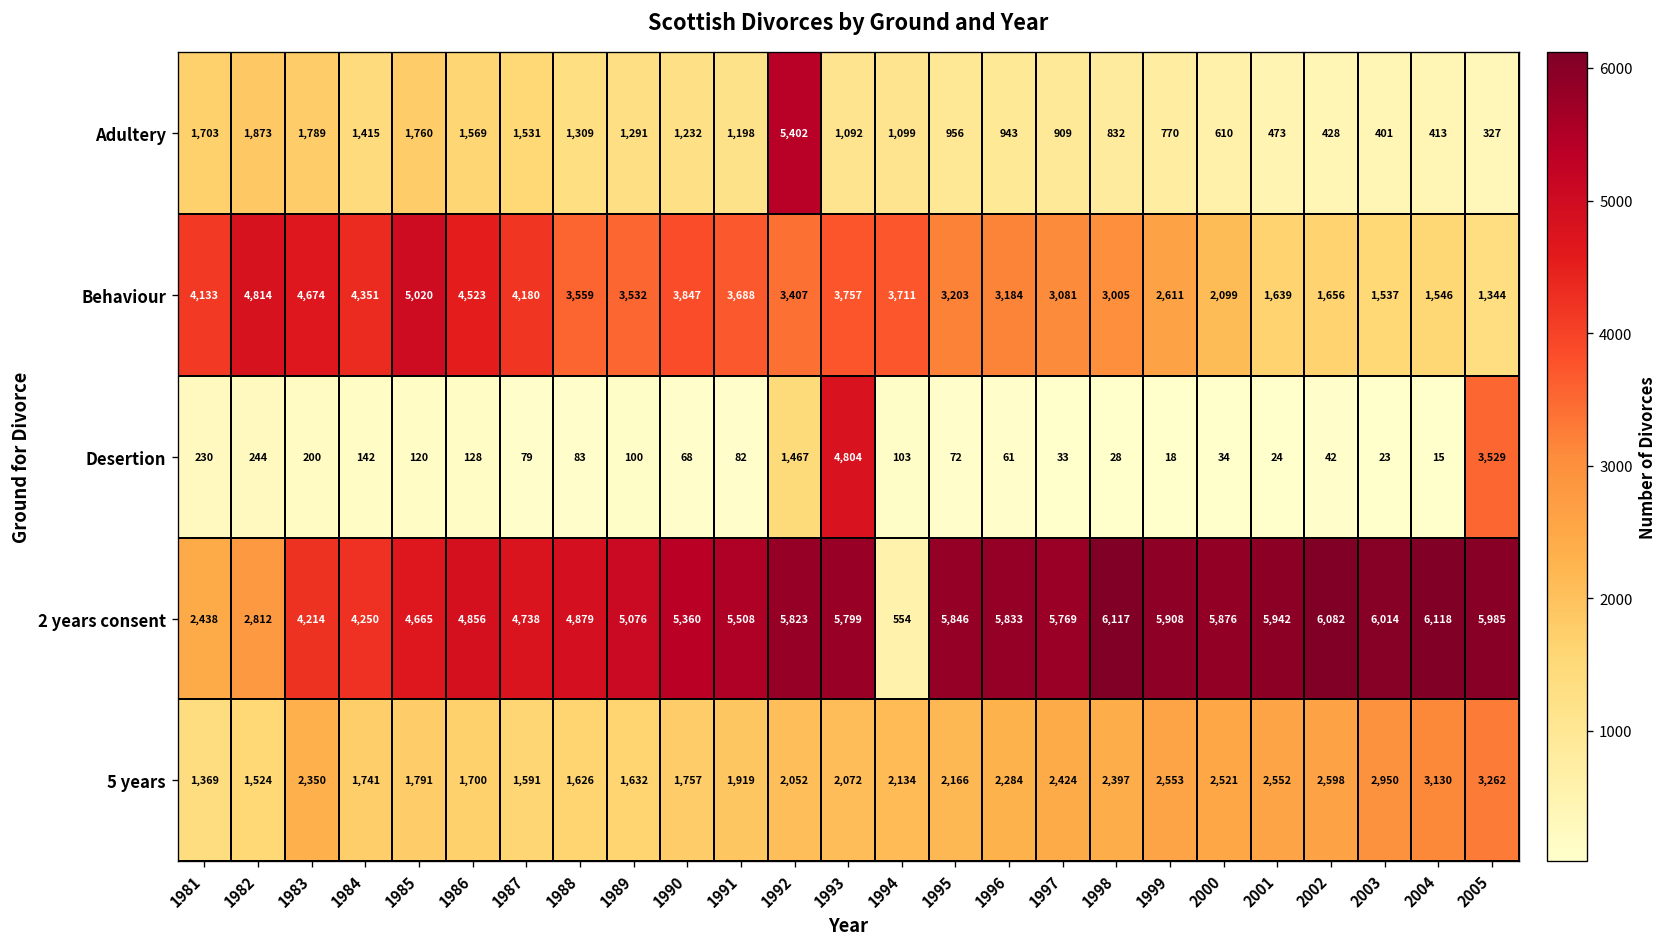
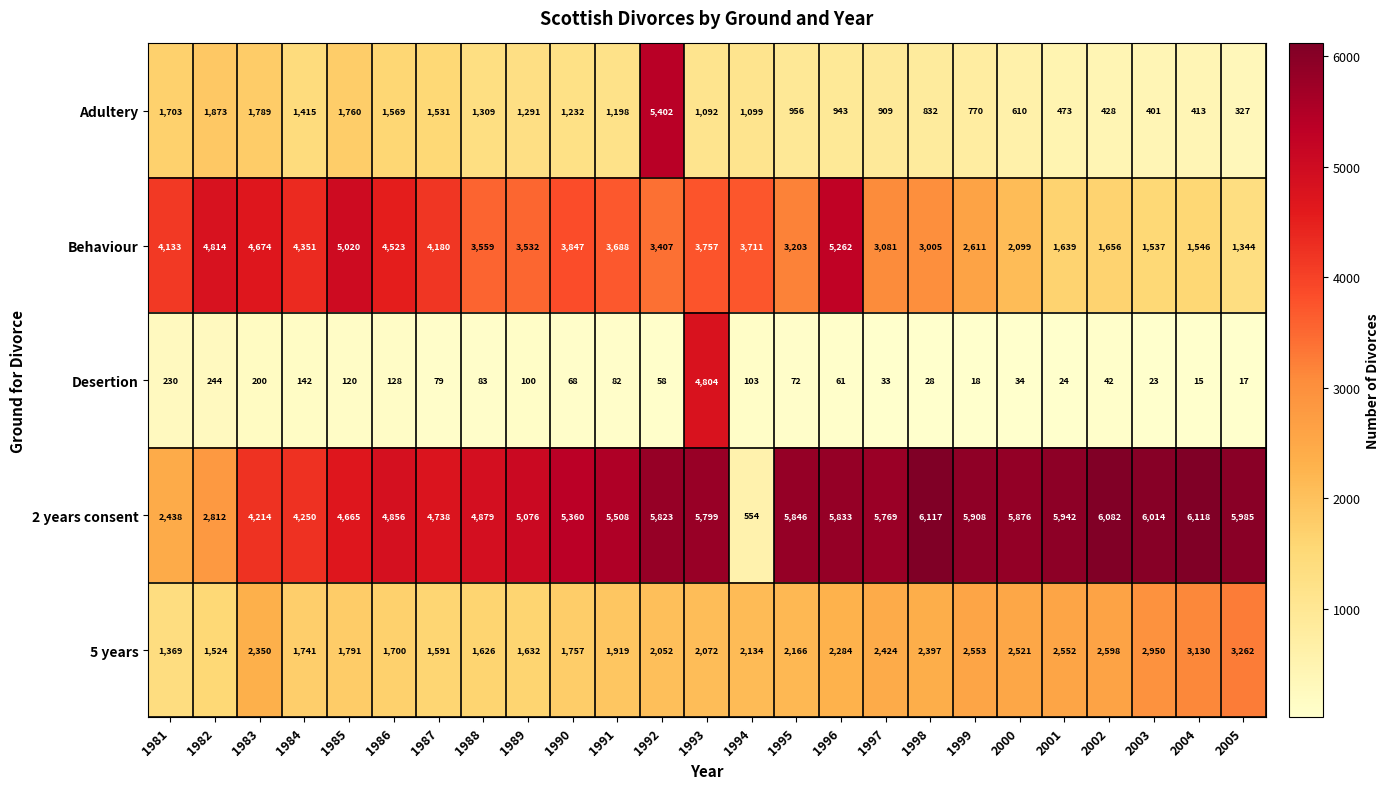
Behaviour, 1996: 3,184 -> 5,262
Desertion, 1992: 1,467 -> 58
Desertion, 2005: 3,529 -> 17
